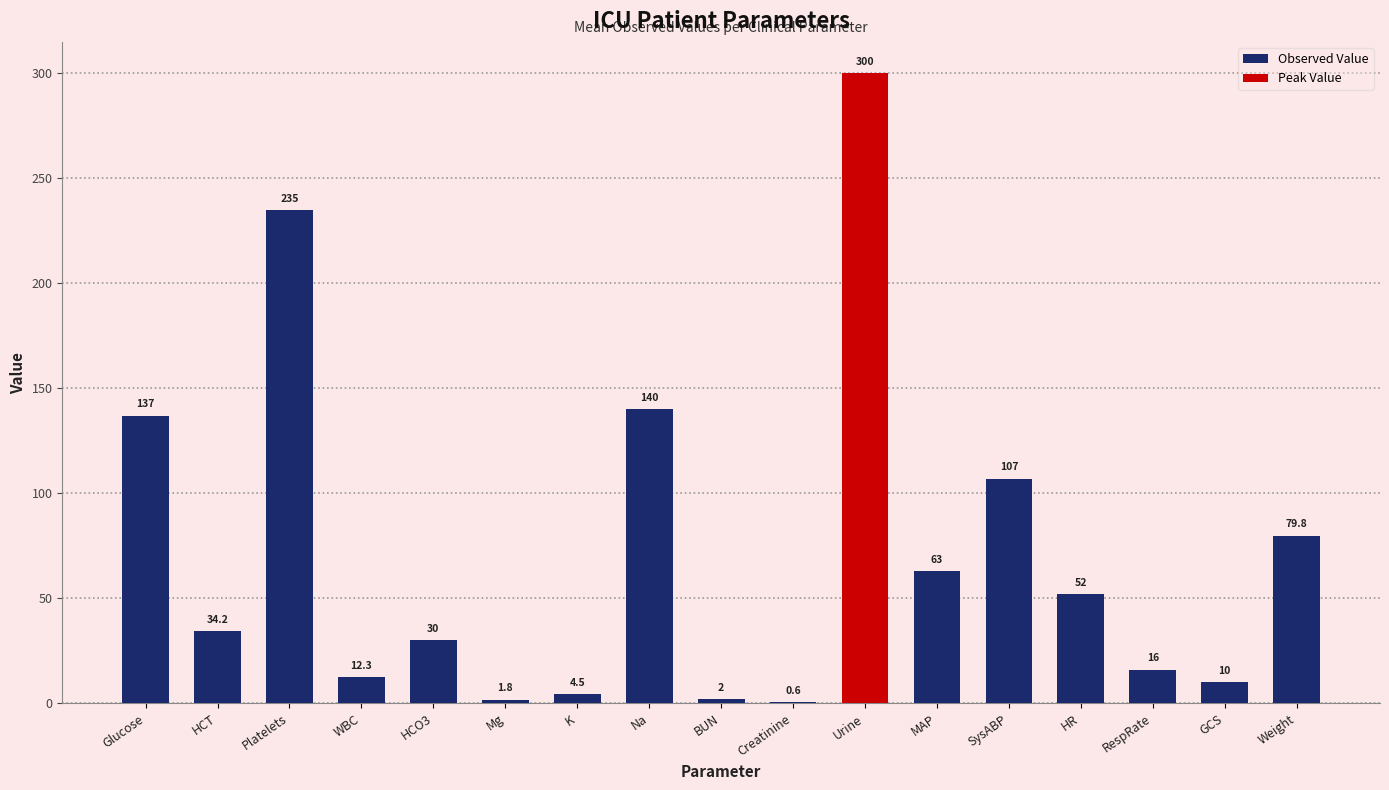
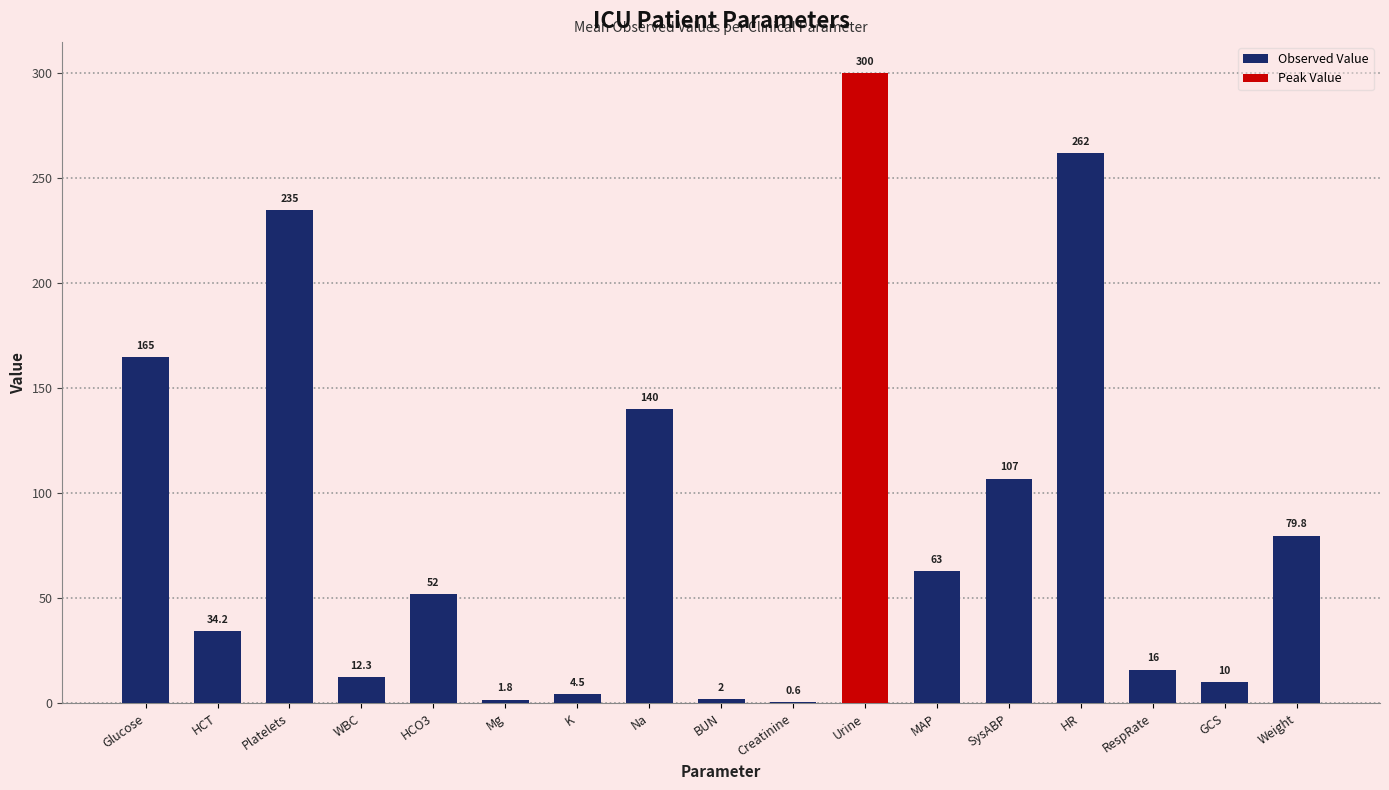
Observed Value, Glucose: 137 -> 165
Observed Value, HCO3: 30 -> 52
Observed Value, HR: 52 -> 262
